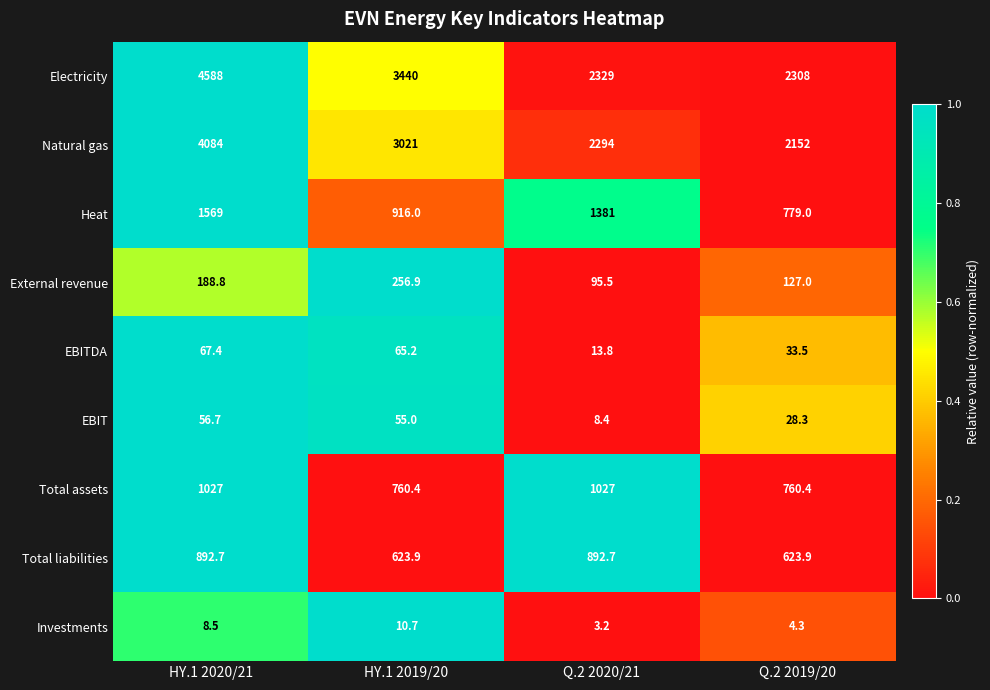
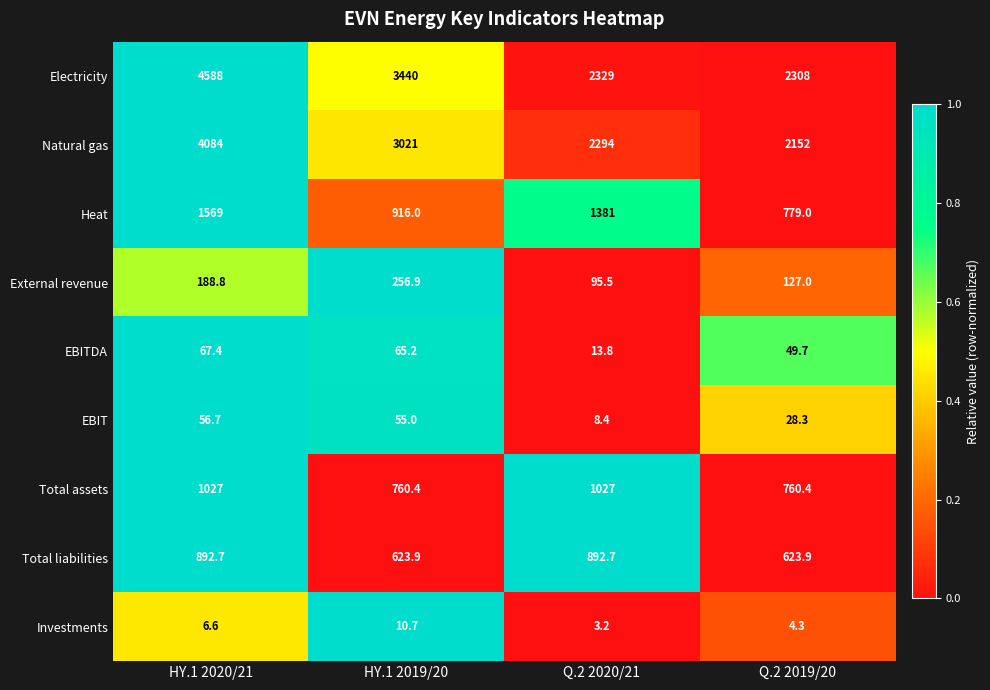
EBITDA, Q.2 2019/20: 33.5 -> 49.7
Investments, HY.1 2020/21: 8.5 -> 6.6
